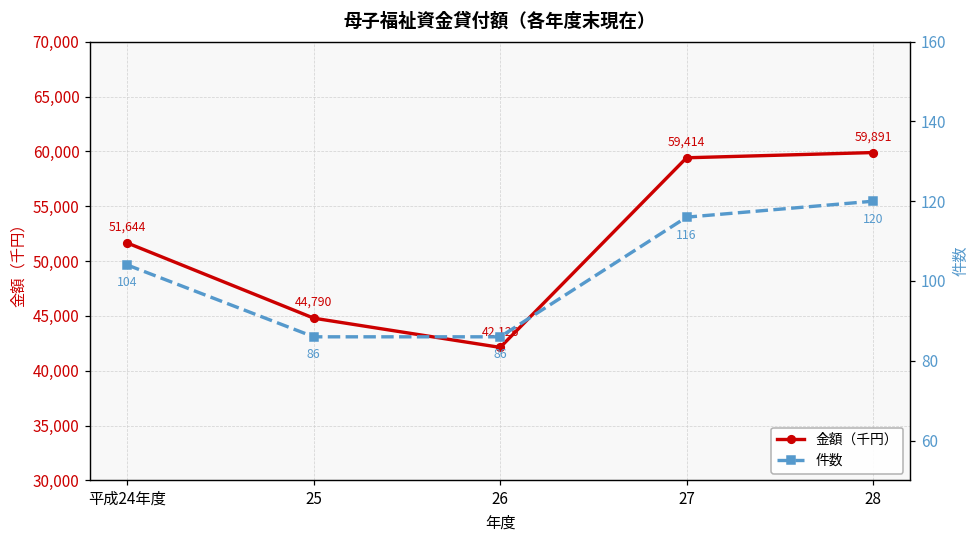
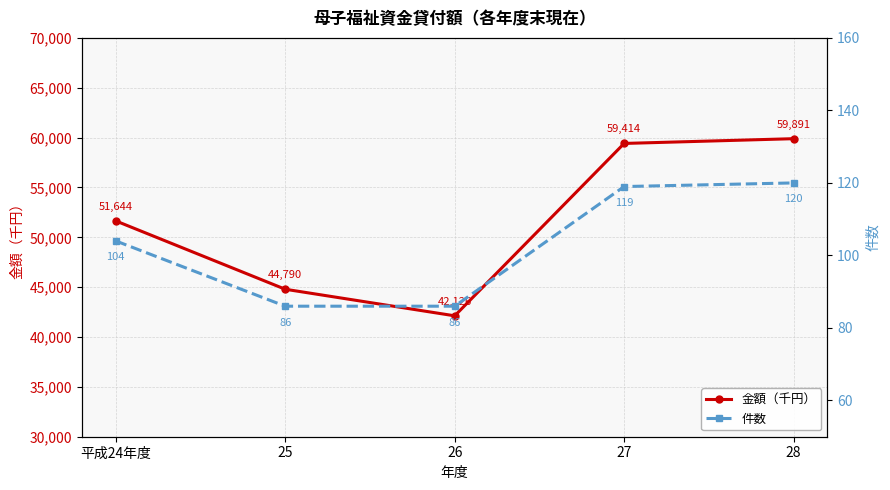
件数, 27: 116 -> 119
